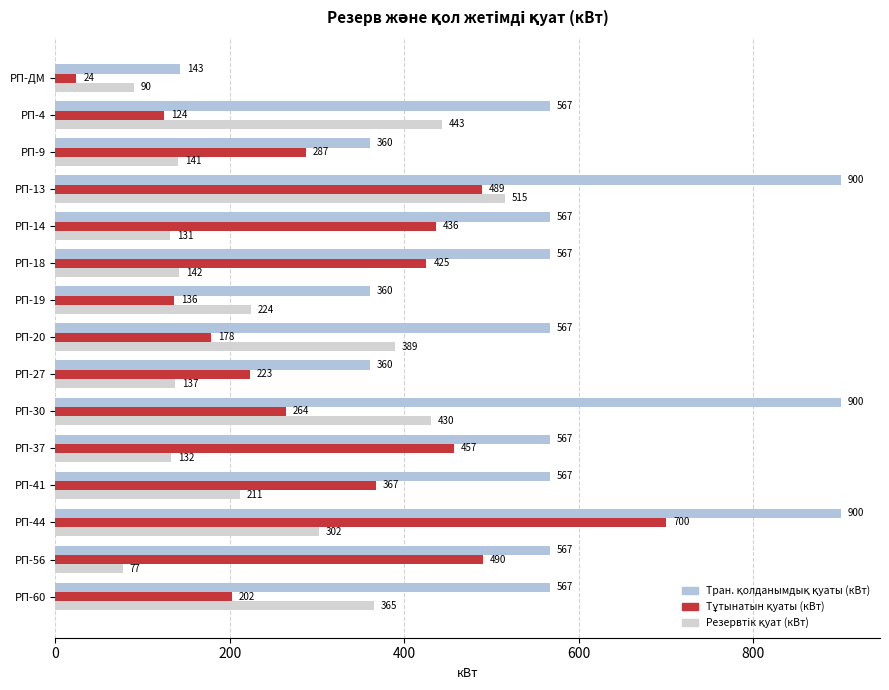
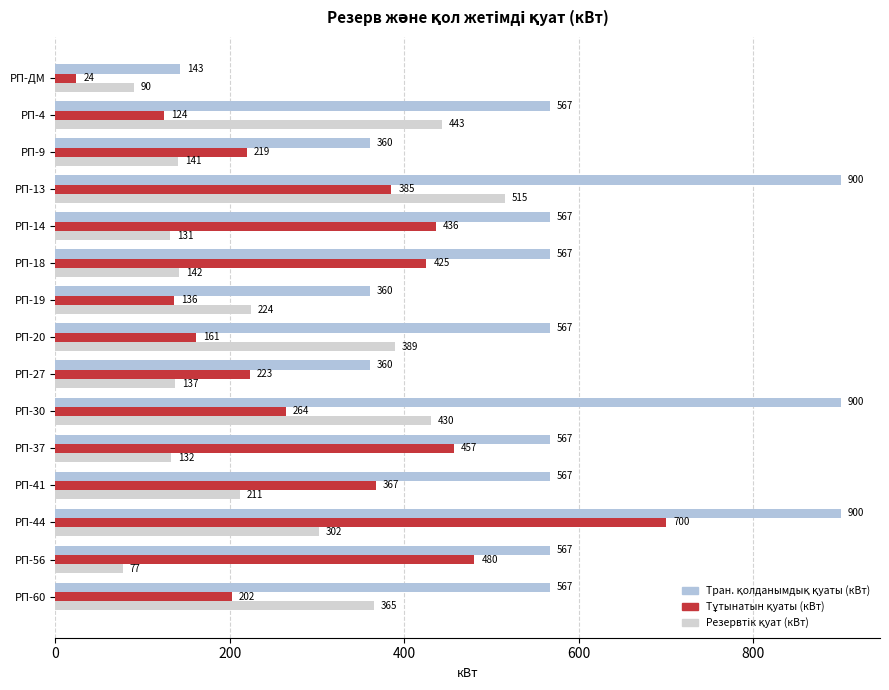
Тұтынатын қуаты (кВт), РП-9: 287 -> 219
Тұтынатын қуаты (кВт), РП-13: 489 -> 385
Тұтынатын қуаты (кВт), РП-20: 178 -> 161
Тұтынатын қуаты (кВт), РП-56: 490 -> 480
